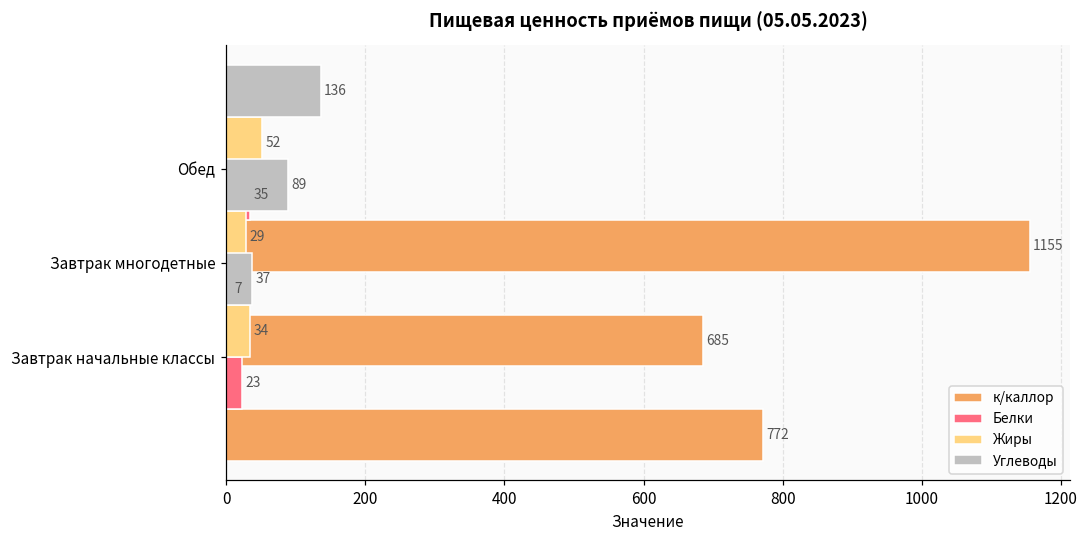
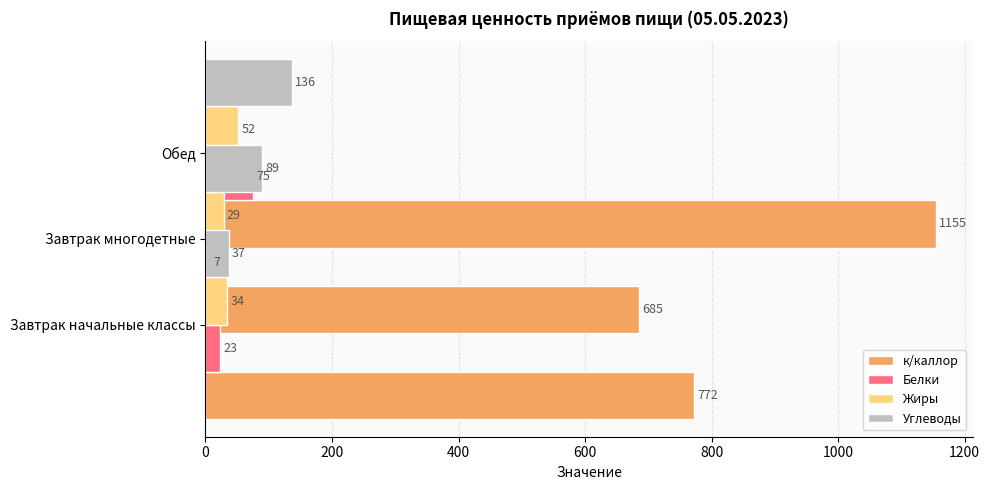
Белки, Обед: 35 -> 75
